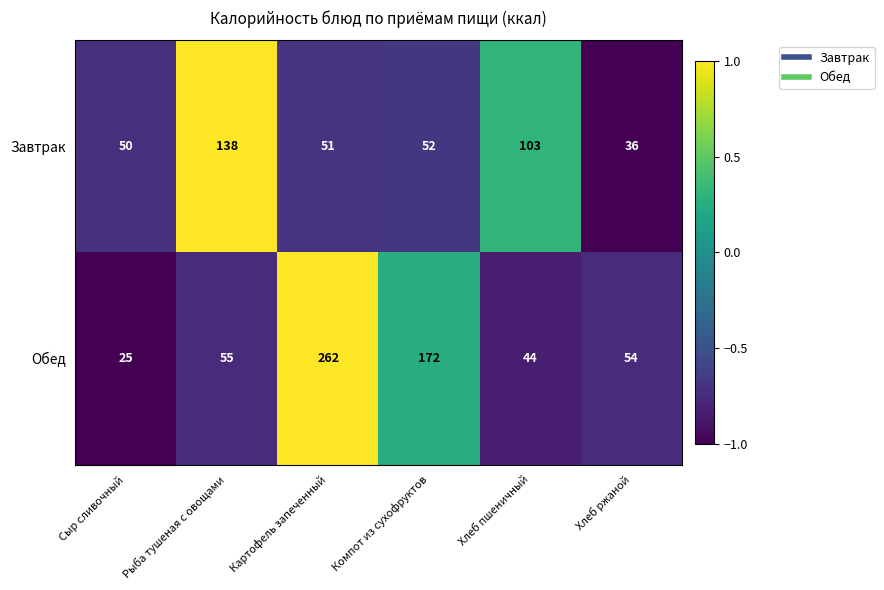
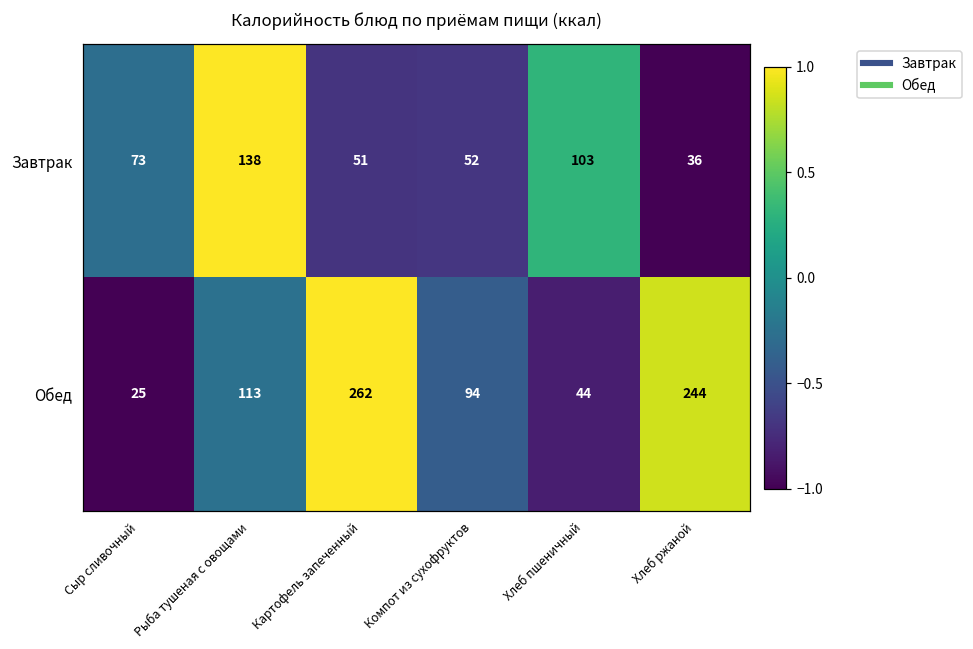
Завтрак, Сыр сливочный: 50 -> 73
Обед, Рыба тушеная с овощами: 55 -> 113
Обед, Компот из сухофруктов: 172 -> 94
Обед, Хлеб ржаной: 54 -> 244
